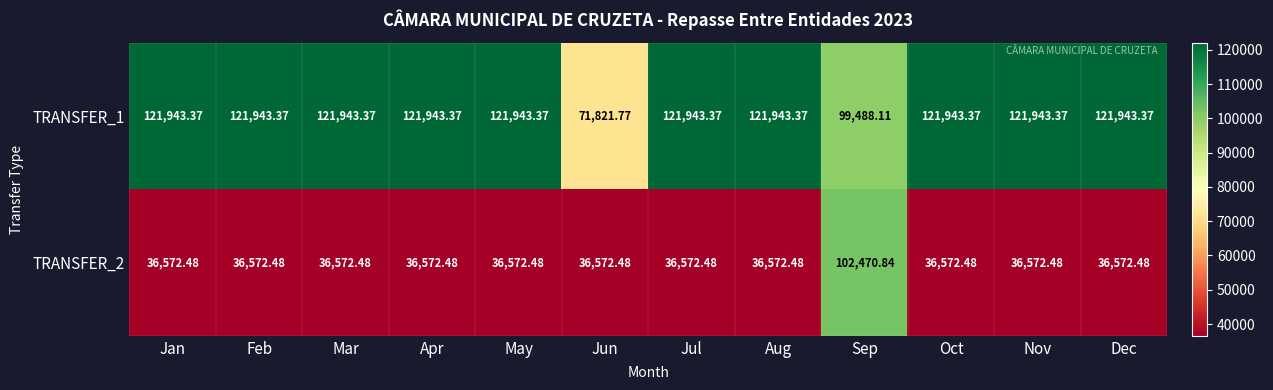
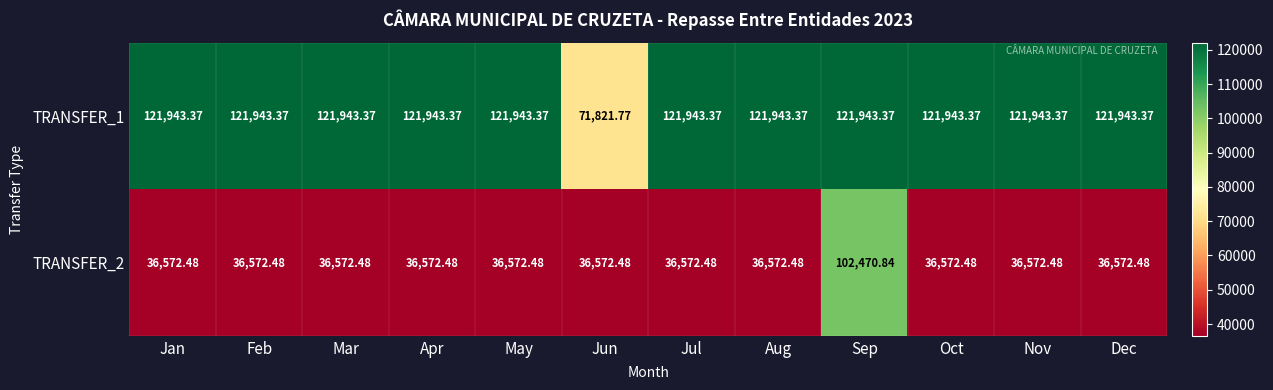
TRANSFER_1, Sep: 99,488.11 -> 121,943.37
